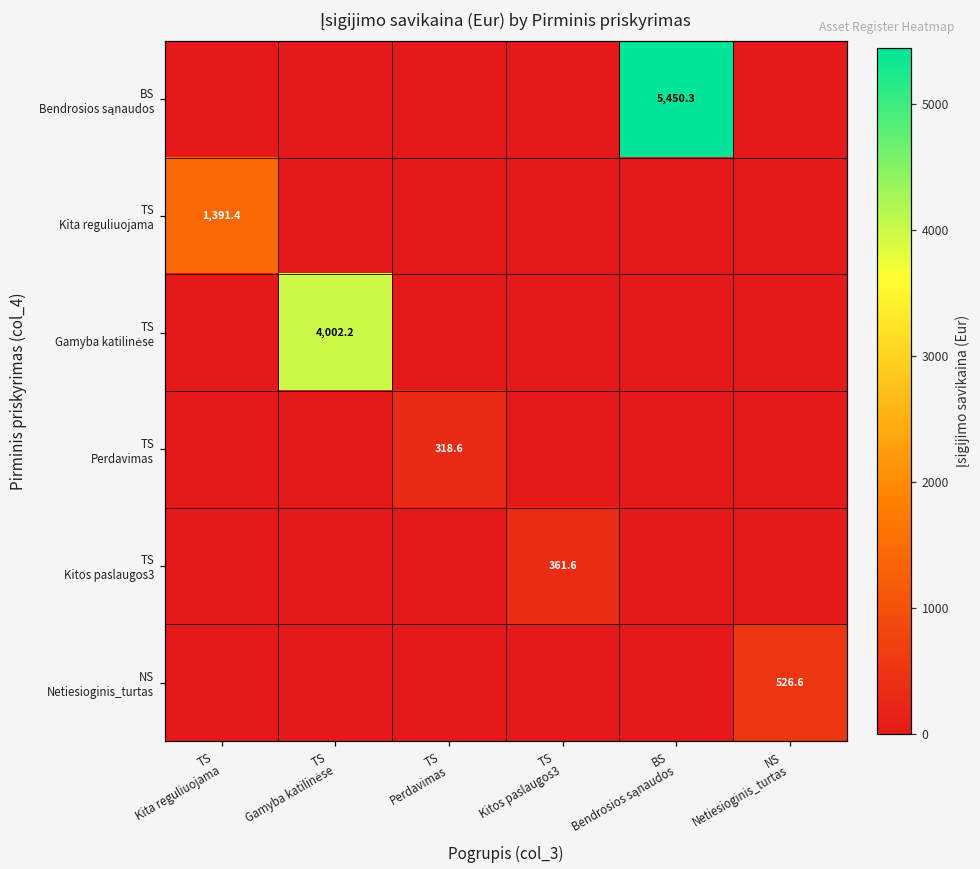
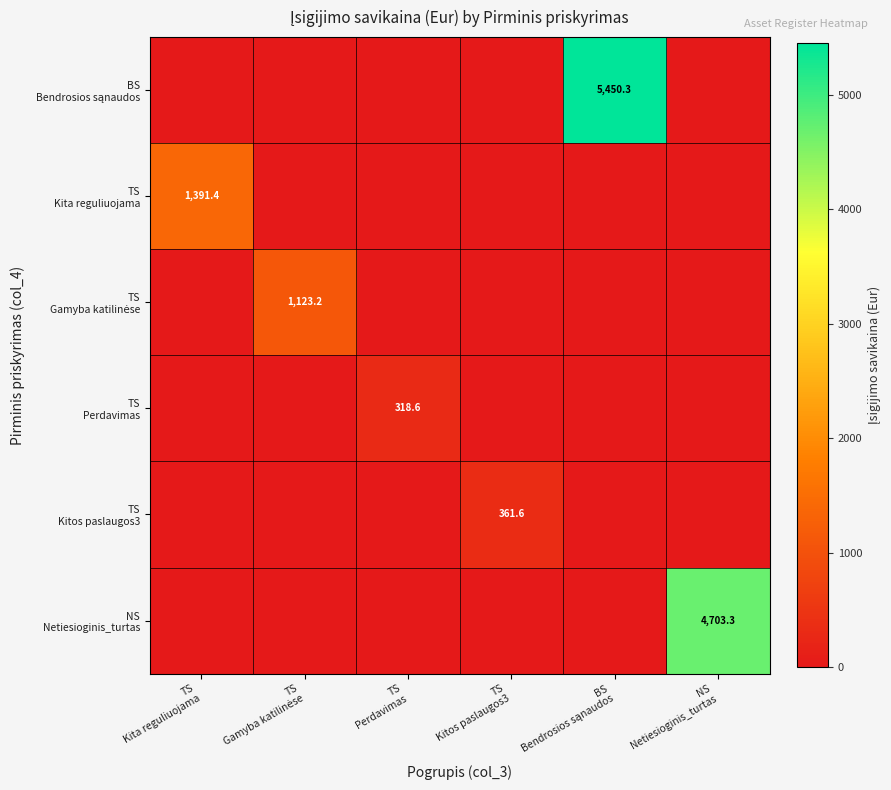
TS Gamyba katilinėse, TS Gamyba katilinėse: 4,002.2 -> 1,123.2
NS Netiesioginis_turtas, NS Netiesioginis_turtas: 526.6 -> 4,703.3
